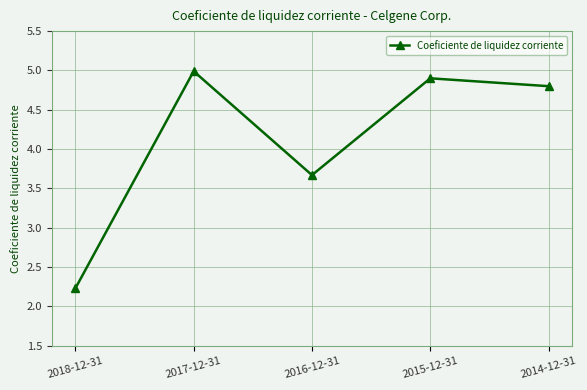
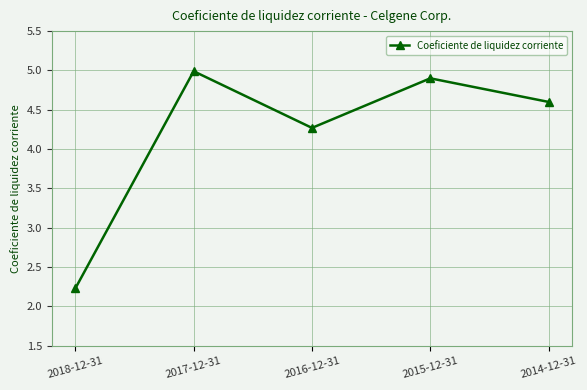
2016-12-31: 3.7 -> 4.3
2014-12-31: 4.8 -> 4.6
